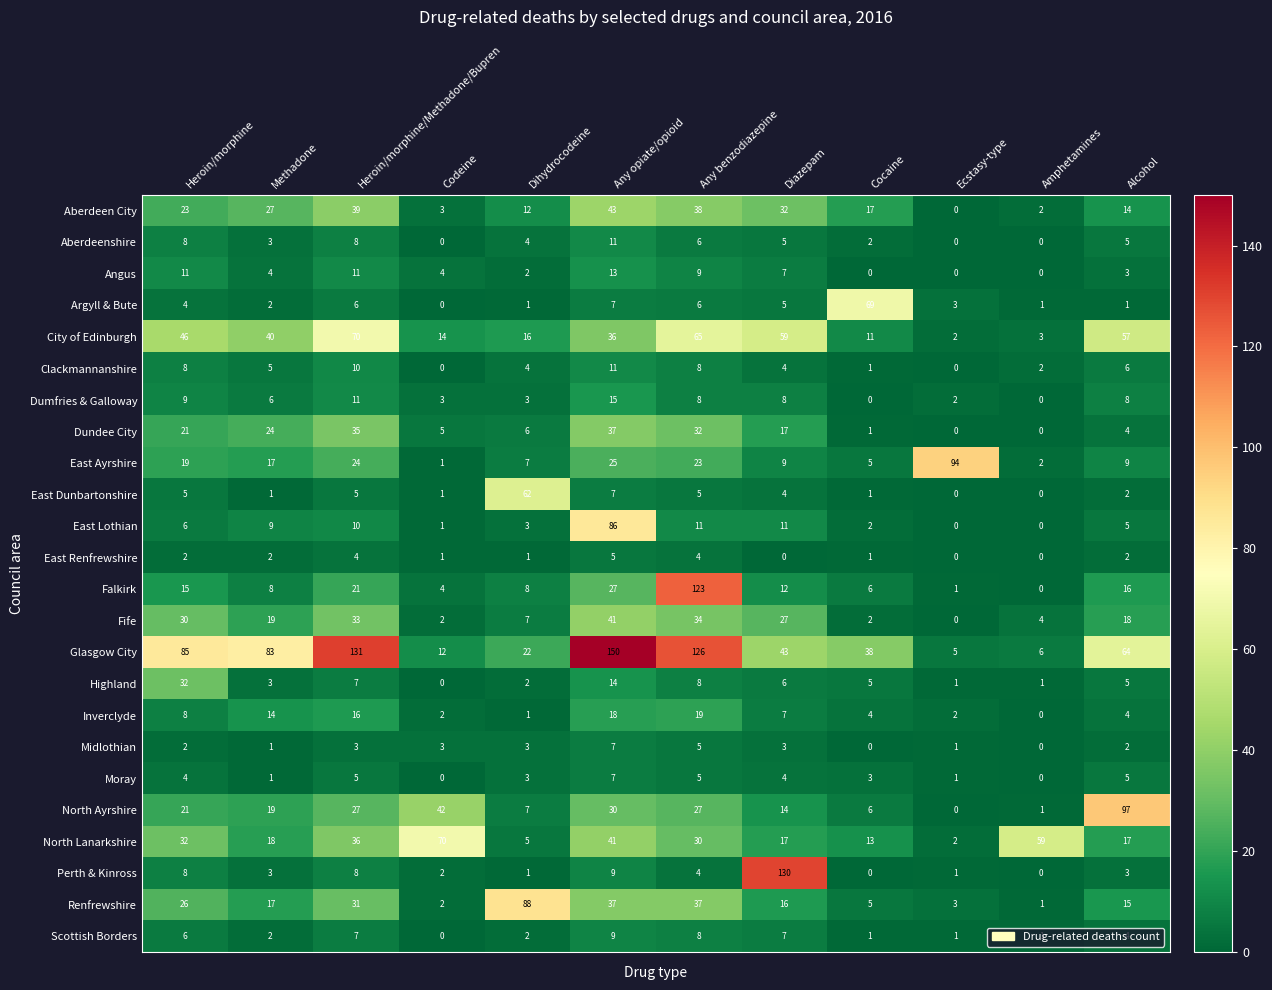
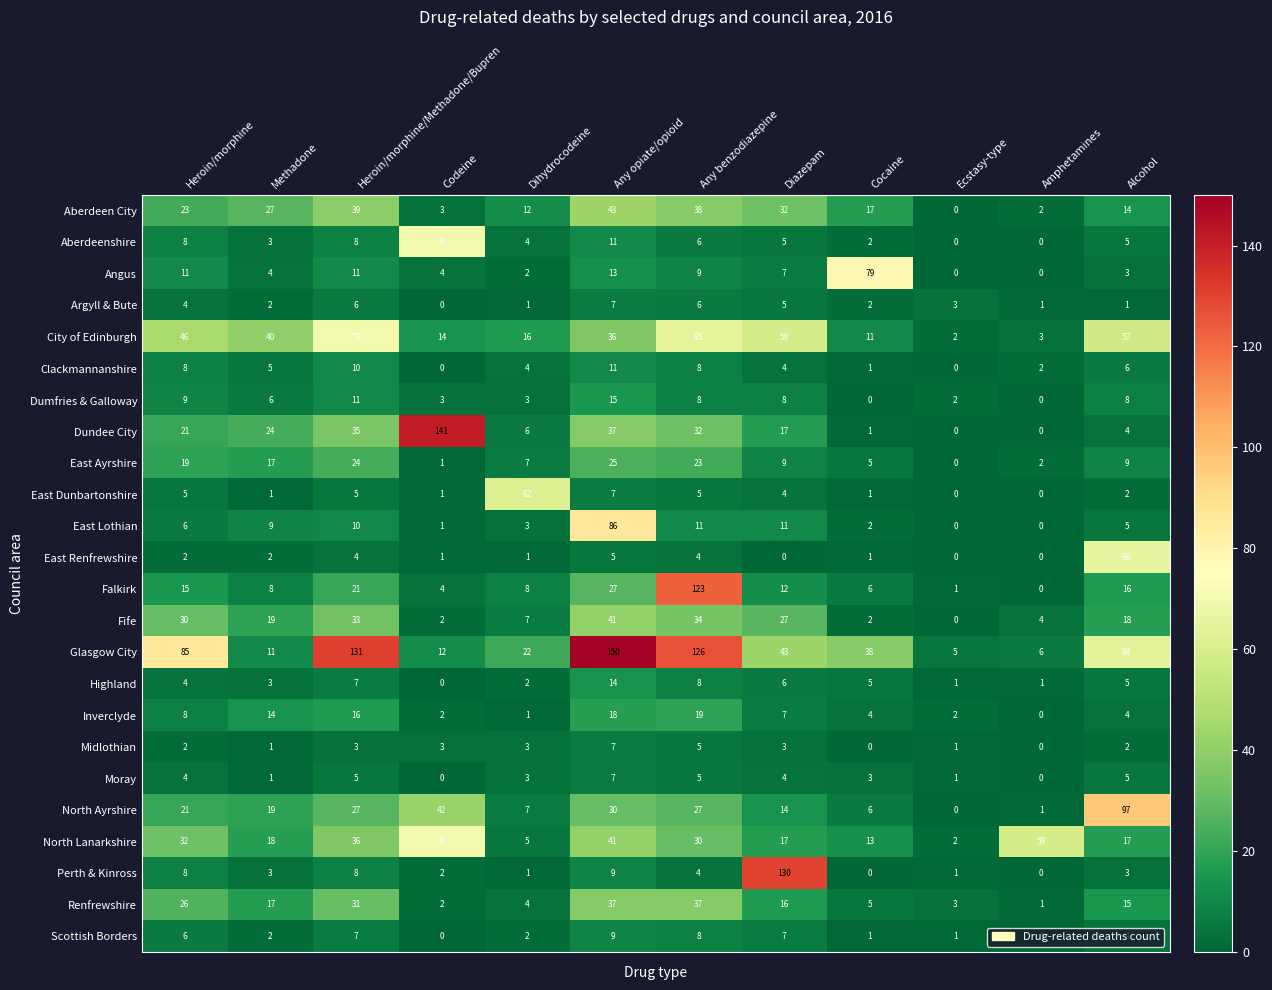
Aberdeenshire, Codeine: 0 -> 70
Angus, Cocaine: 0 -> 79
Argyll & Bute, Cocaine: 69 -> 2
Dundee City, Codeine: 5 -> 141
East Ayrshire, Ecstasy-type: 94 -> 0
East Renfrewshire, Alcohol: 2 -> 66
Glasgow City, Methadone: 83 -> 11
Highland, Heroin/morphine: 32 -> 4
Renfrewshire, Dihydrocodeine: 88 -> 4
